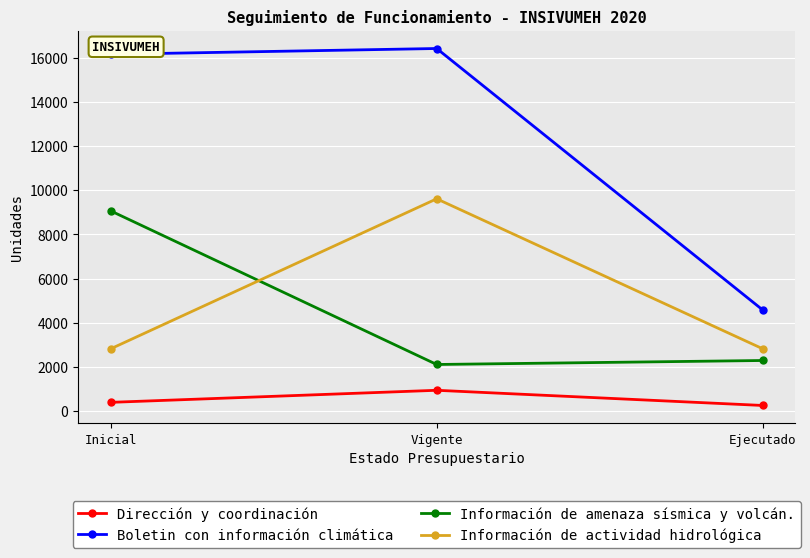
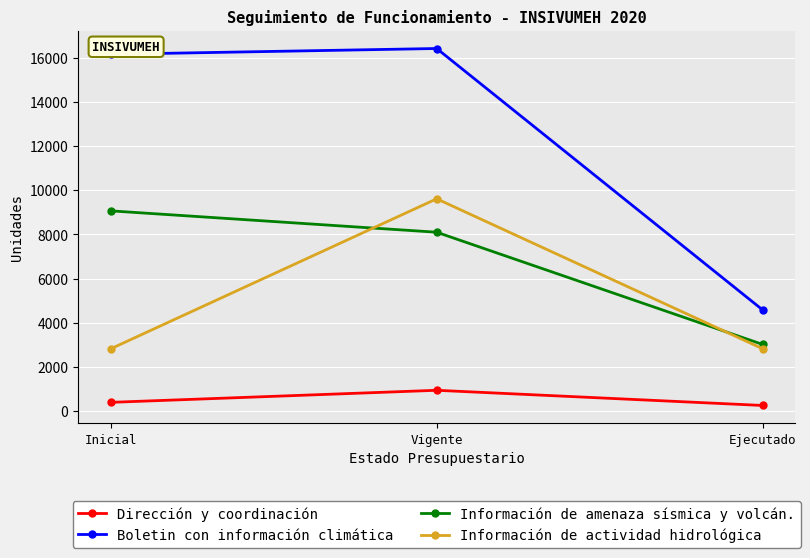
Información de amenaza sísmica y volcán., Vigente: 2100 -> 8100
Información de amenaza sísmica y volcán., Ejecutado: 2300 -> 3000
